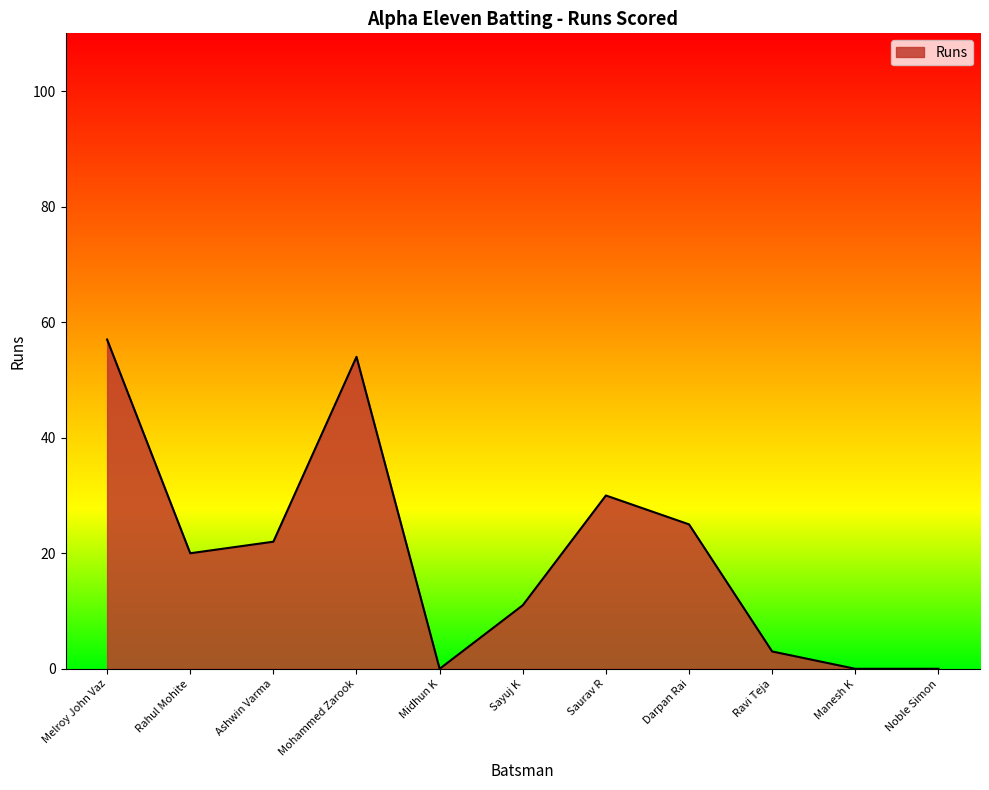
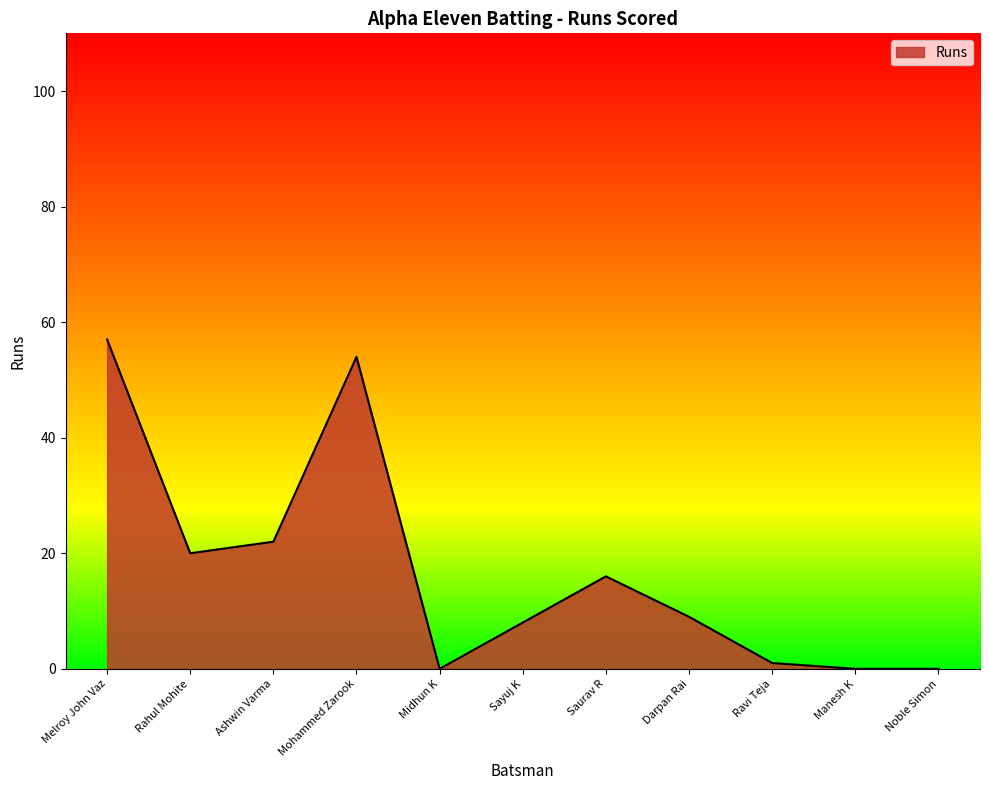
Sayuj K: 11 -> 8
Saurav R: 30 -> 16
Darpan Rai: 25 -> 9
Ravi Teja: 3 -> 1
